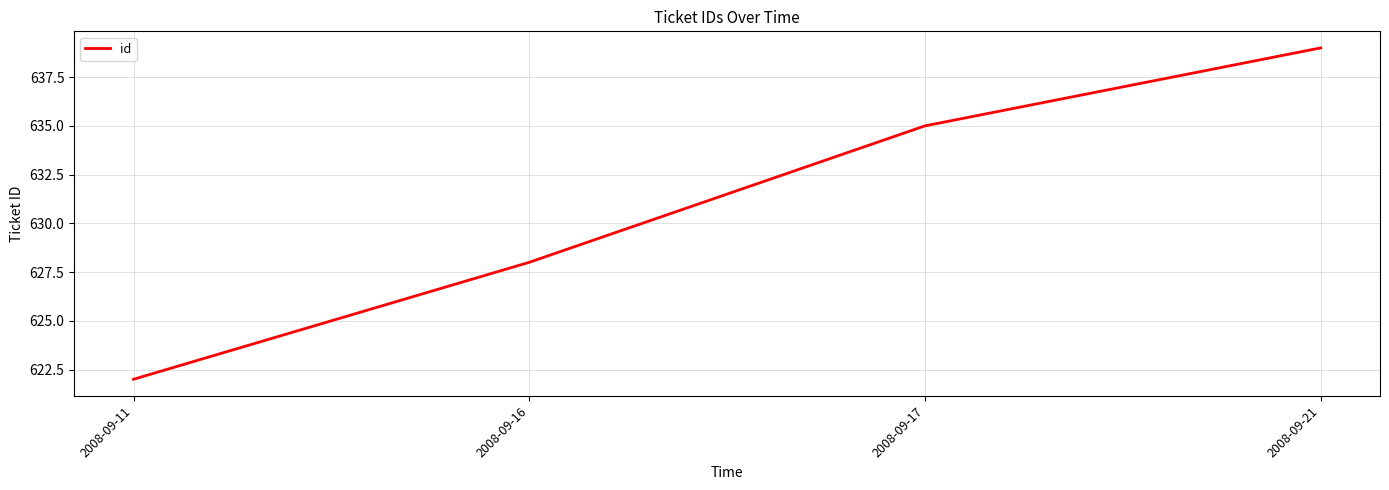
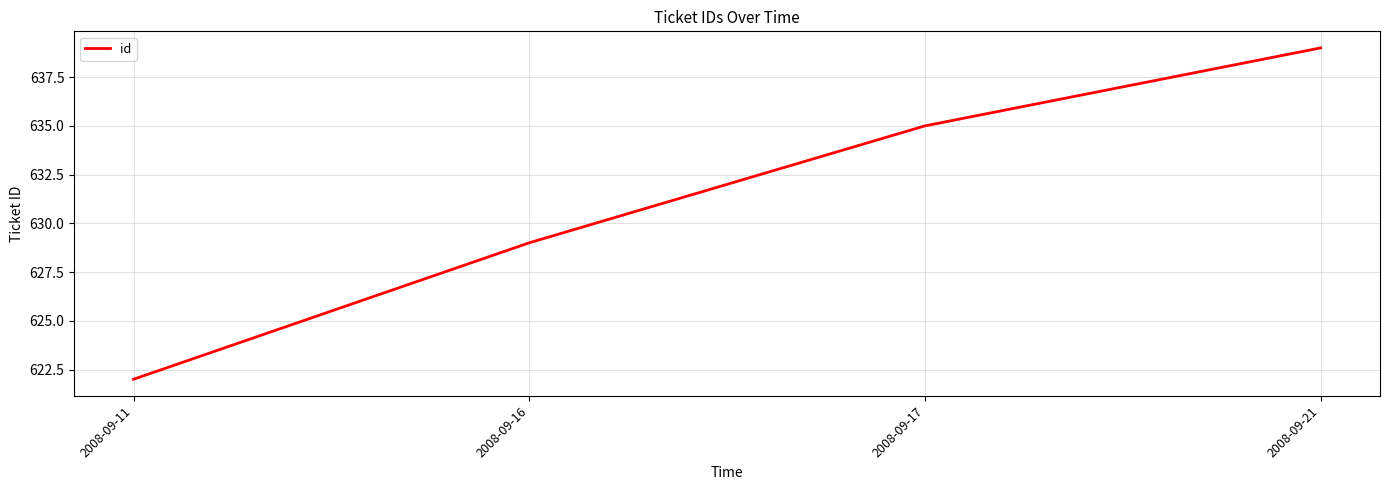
2008-09-16: 628 -> 629
